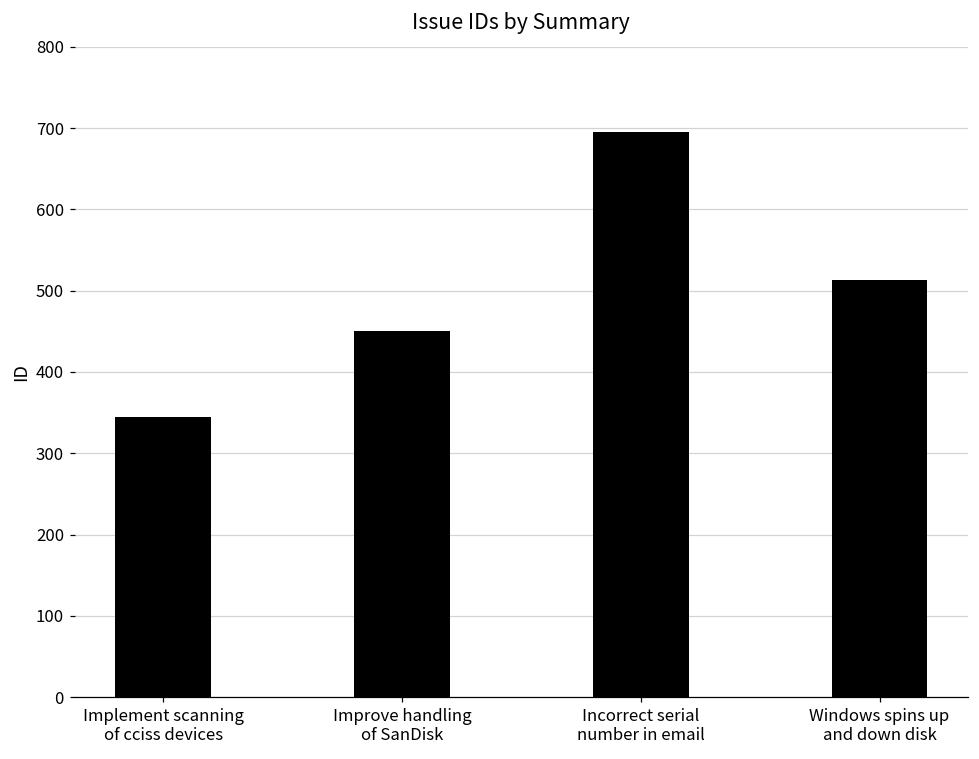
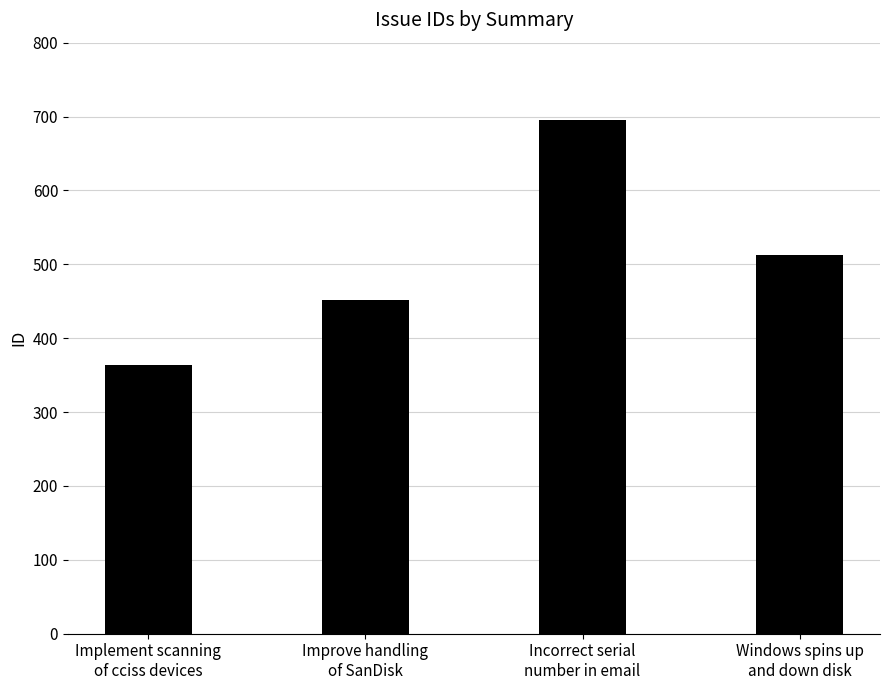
Implement scanning of cciss devices: 350 -> 360
